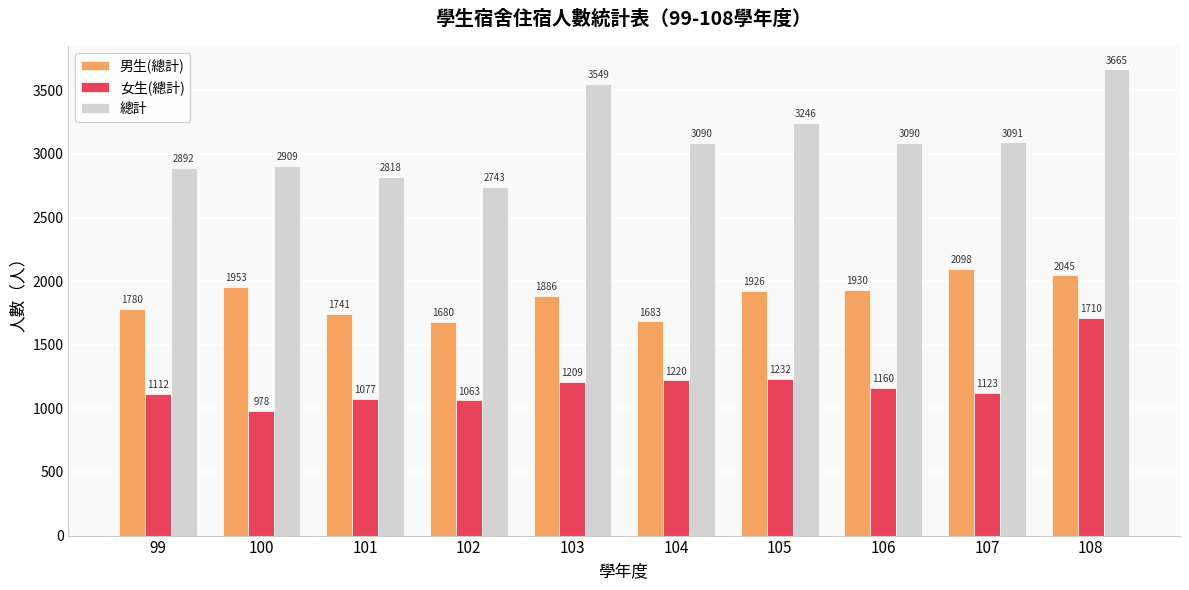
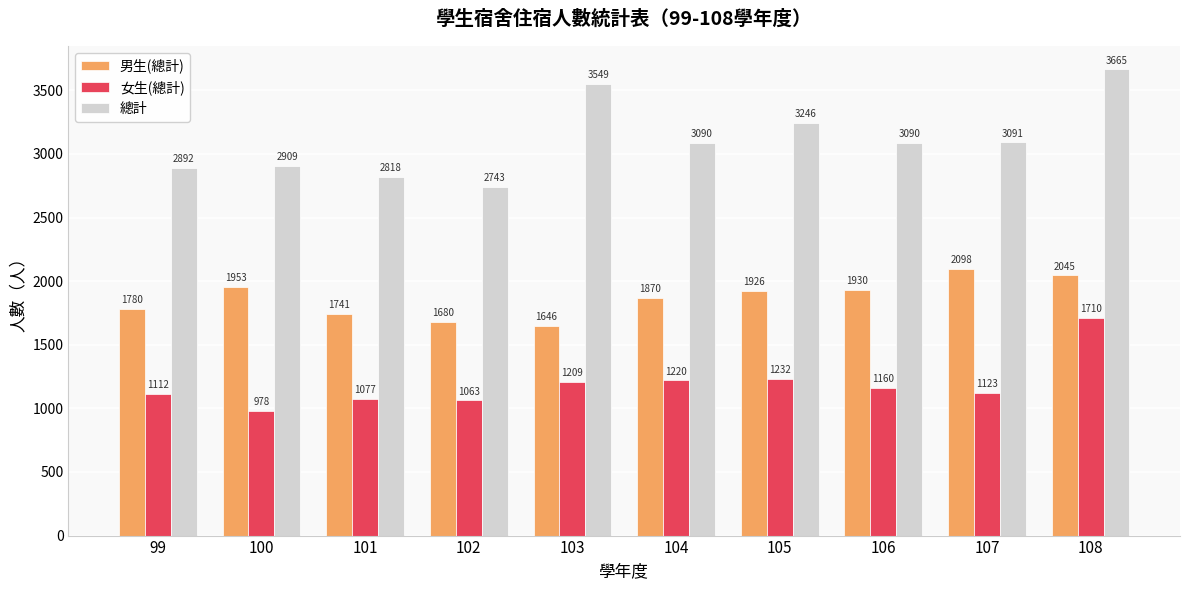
男生(總計), 103: 1886 -> 1646
男生(總計), 104: 1683 -> 1870
